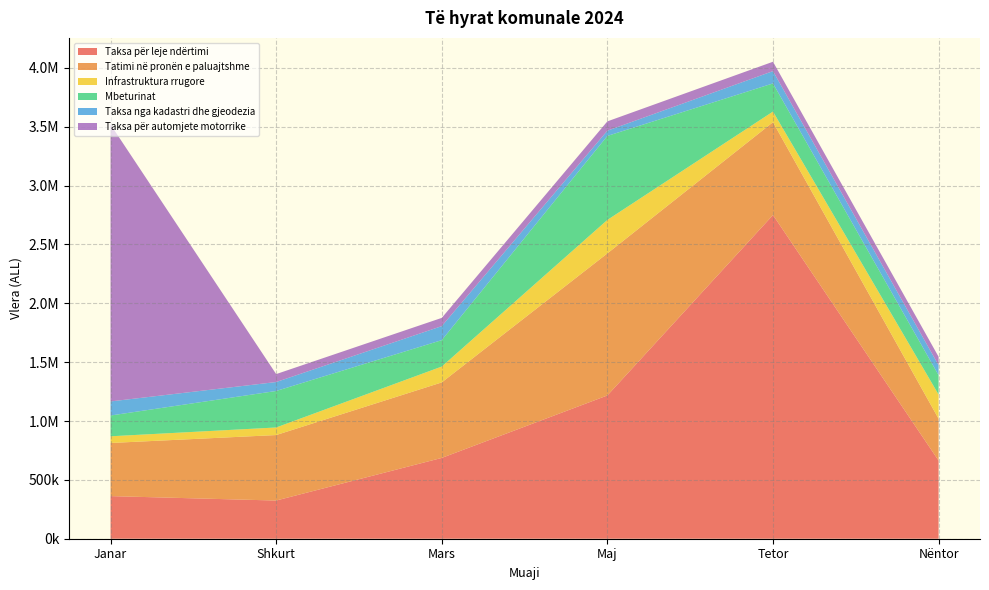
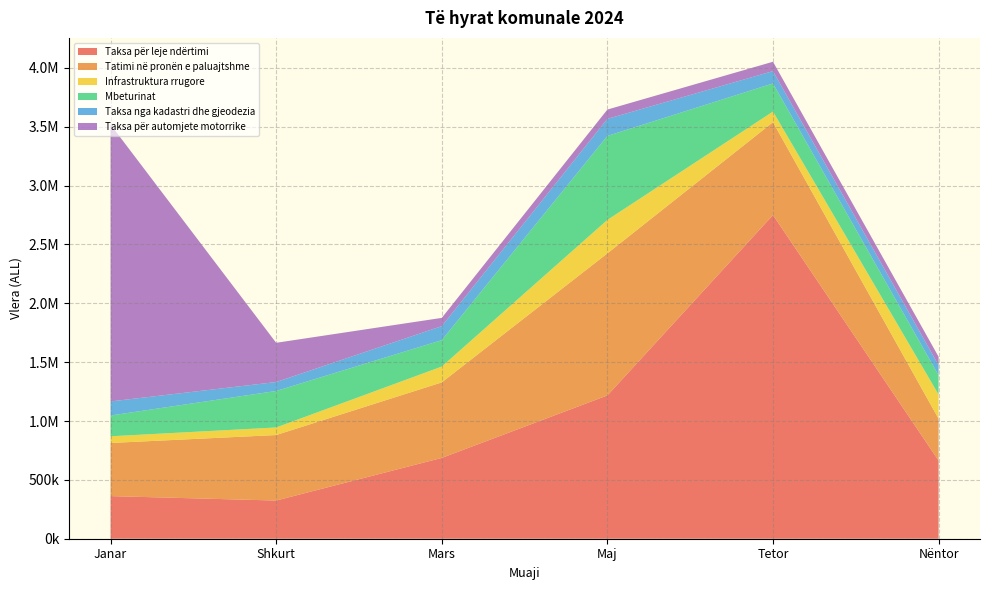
Taksa për automjete motorrike, Shkurt: 70000 -> 330000
Taksa nga kadastri dhe gjeodezia, Maj: 40000 -> 140000
